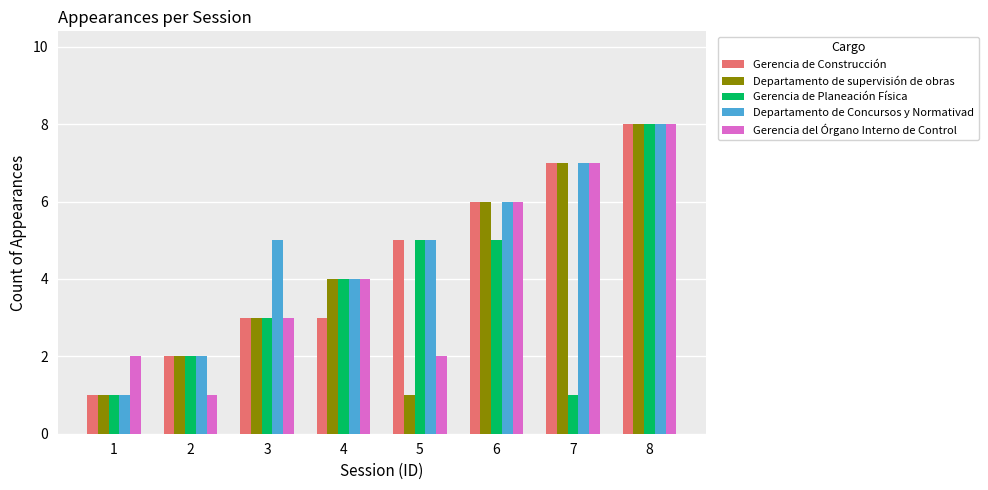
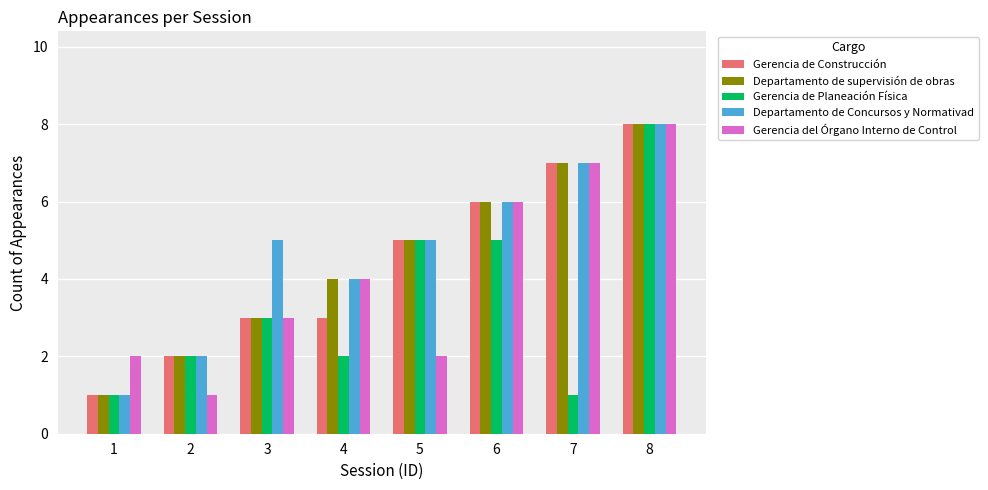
Gerencia de Planeación Física, 4: 4 -> 2
Departamento de supervisión de obras, 5: 1 -> 5
